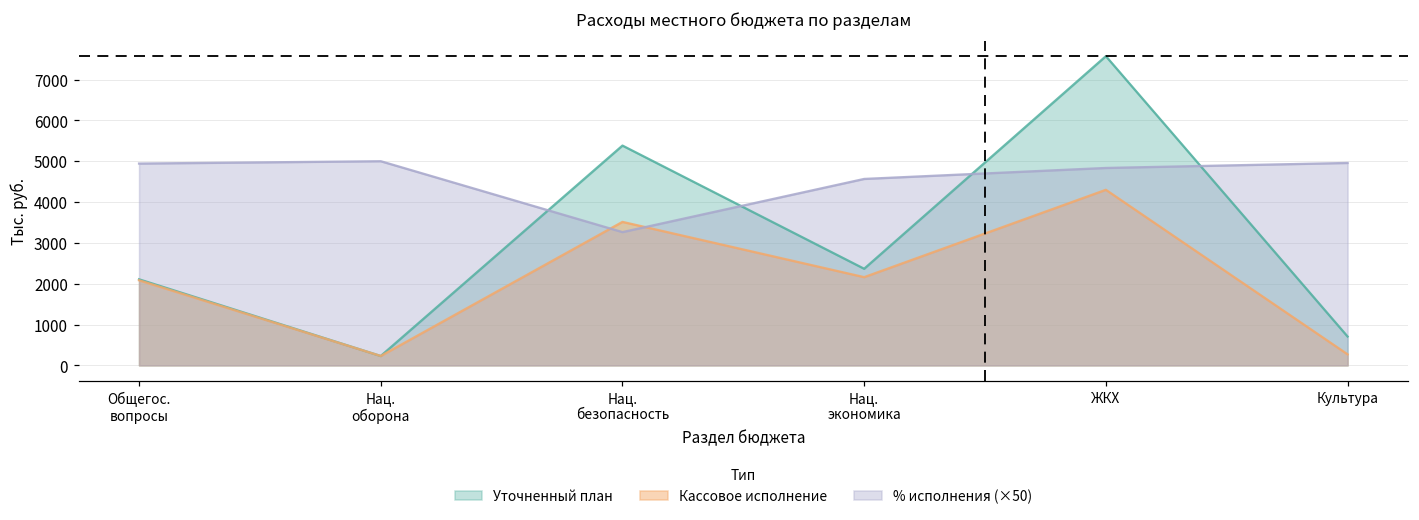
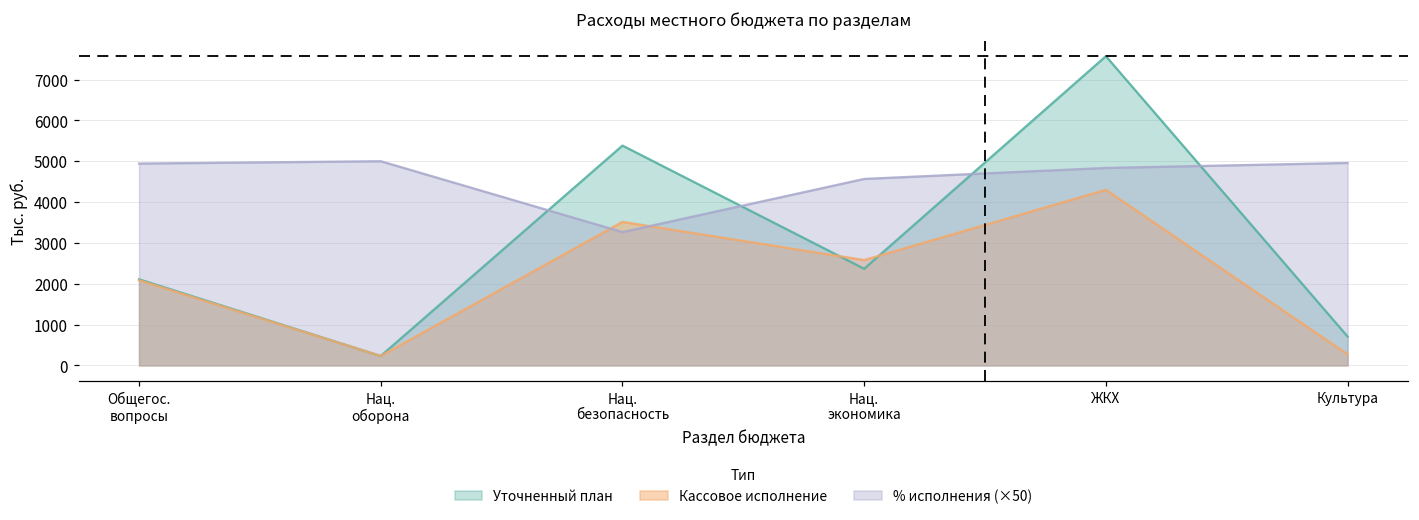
Кассовое исполнение, Нац. экономика: 2200 -> 2600
